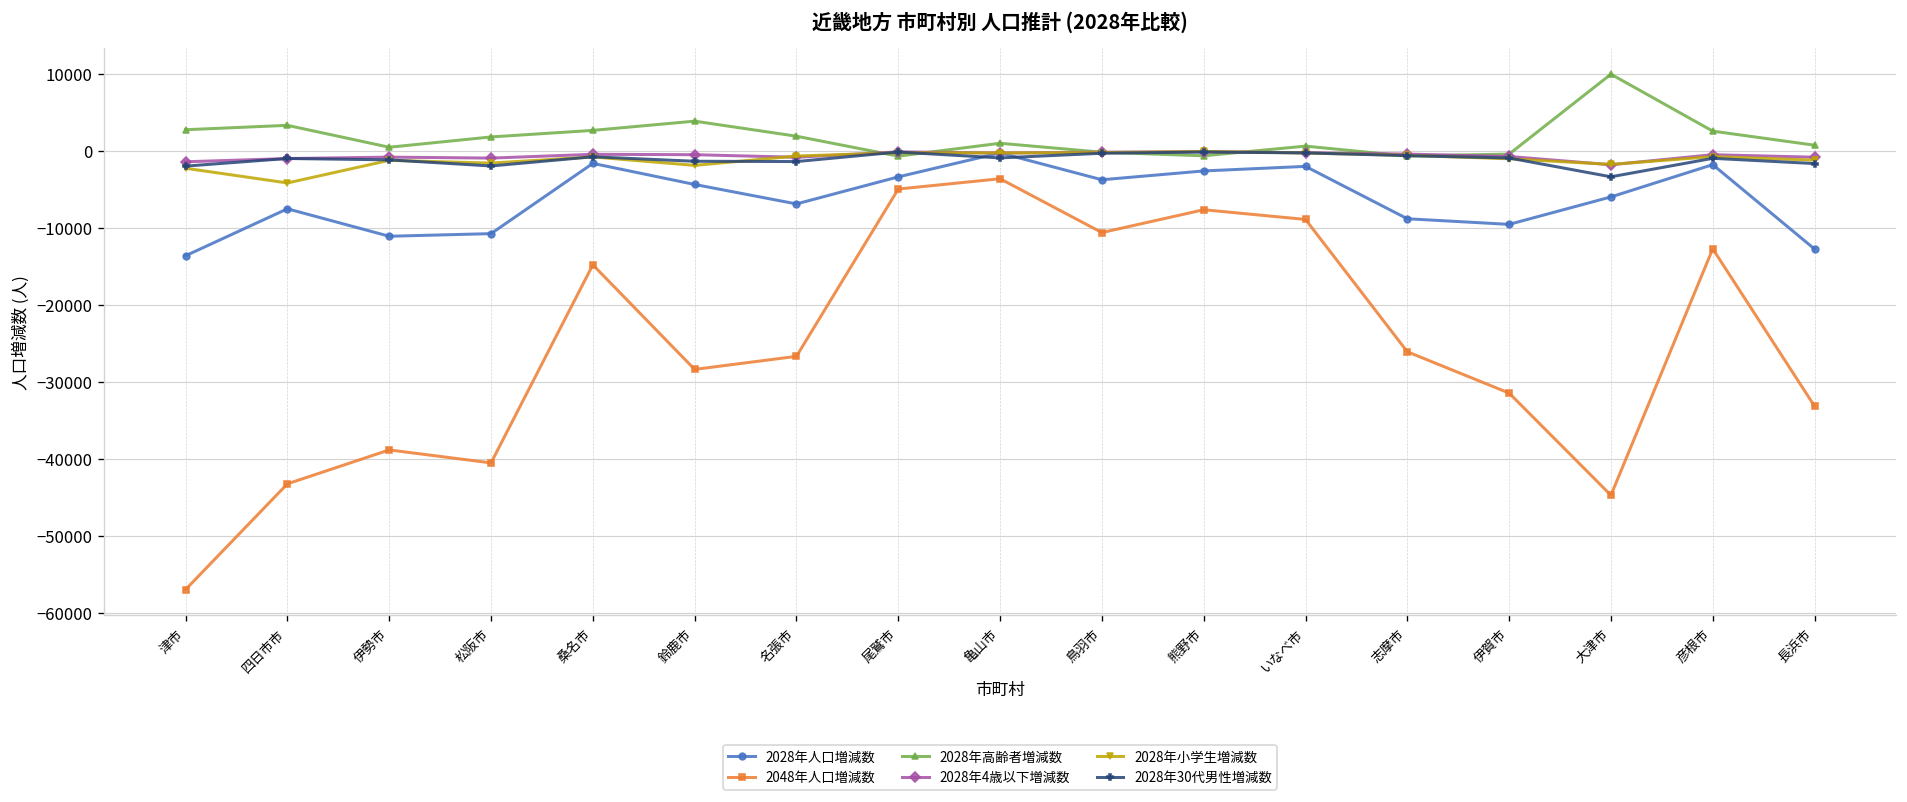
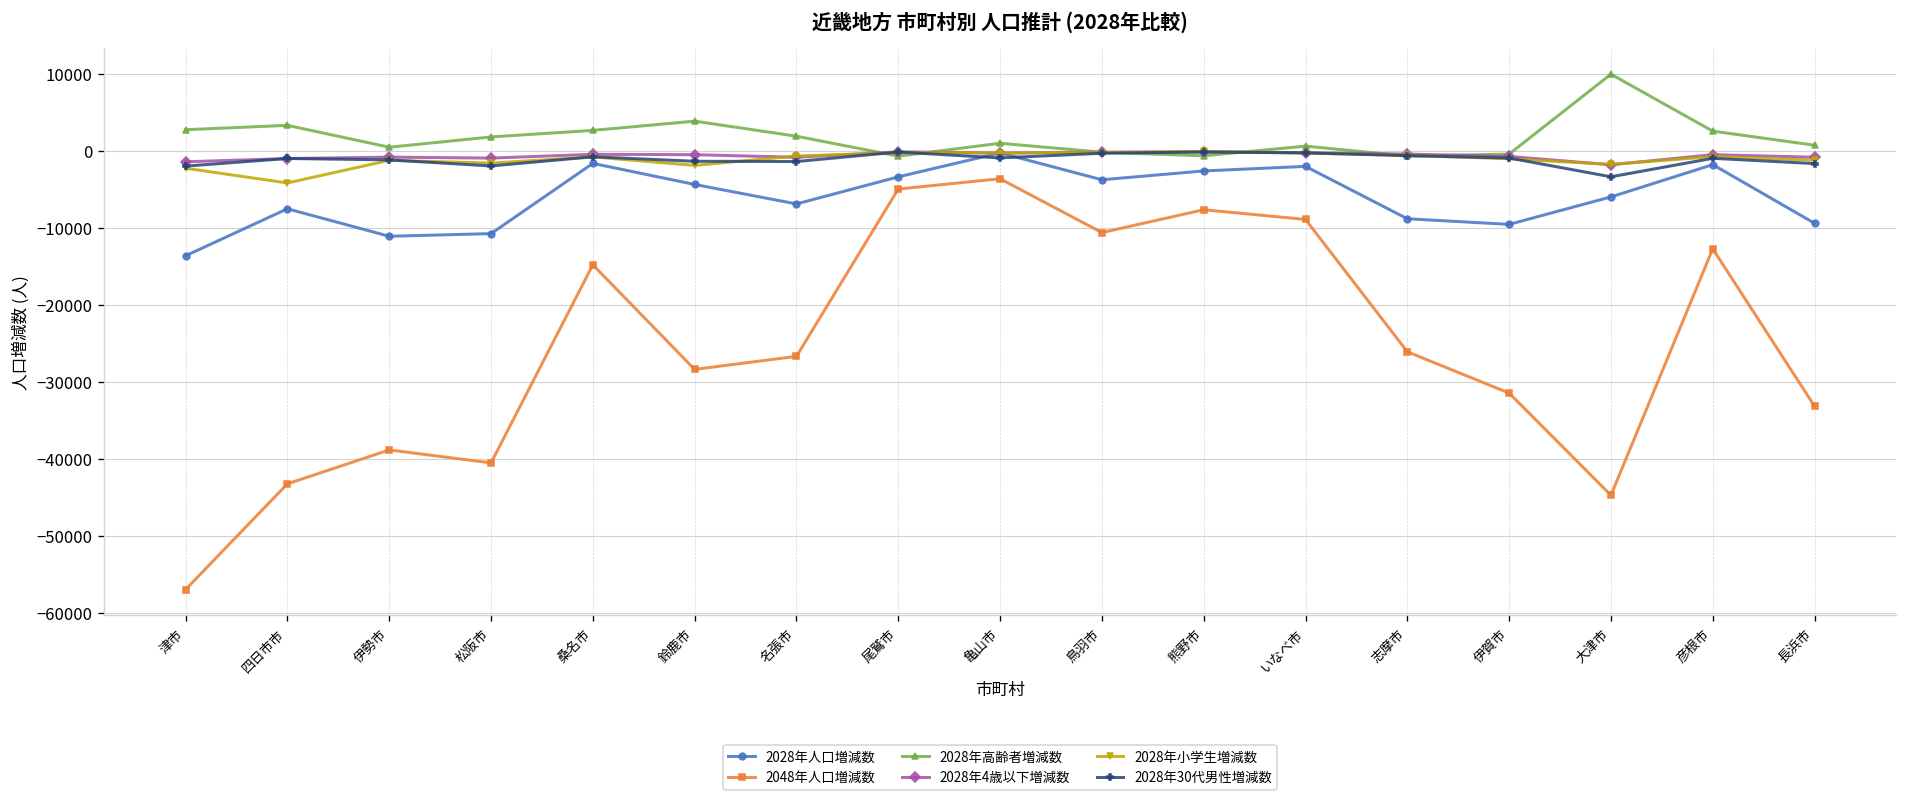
2028年人口増減数, 長浜市: -13000 -> -9000
